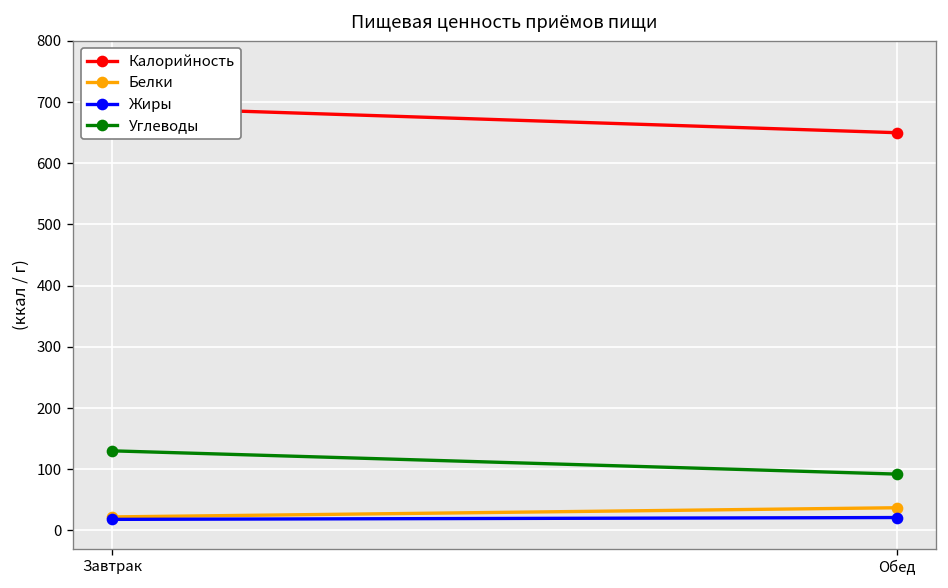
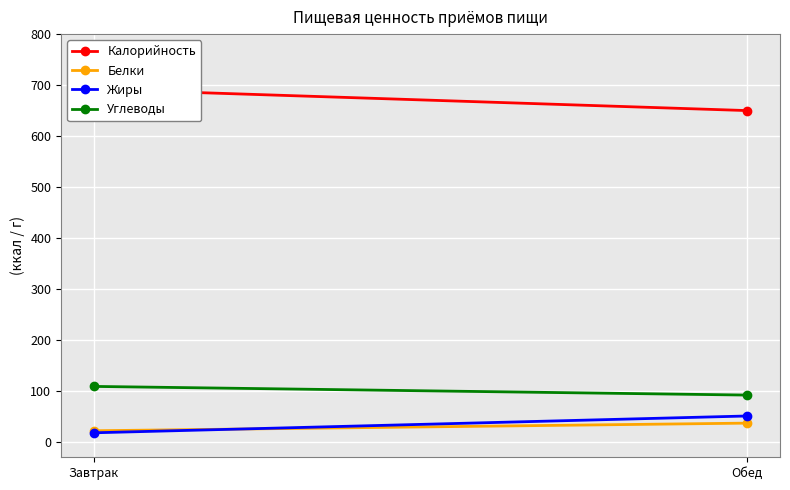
Углеводы, Завтрак: 130 -> 110
Жиры, Обед: 20 -> 50
